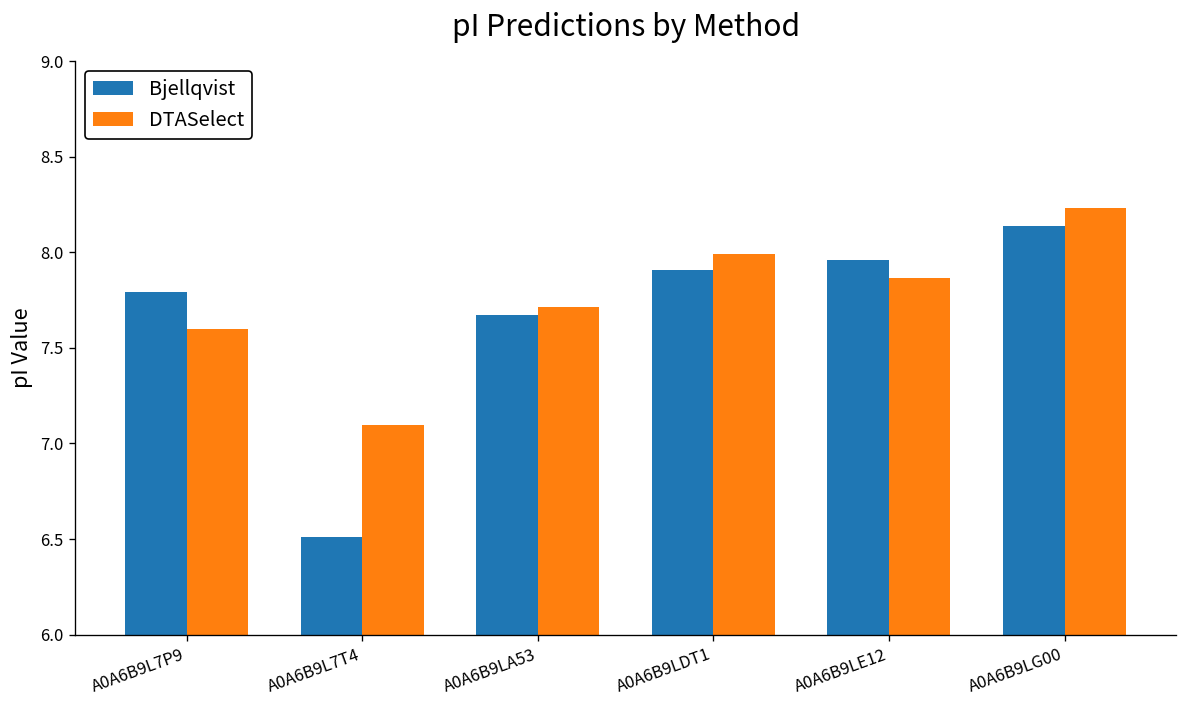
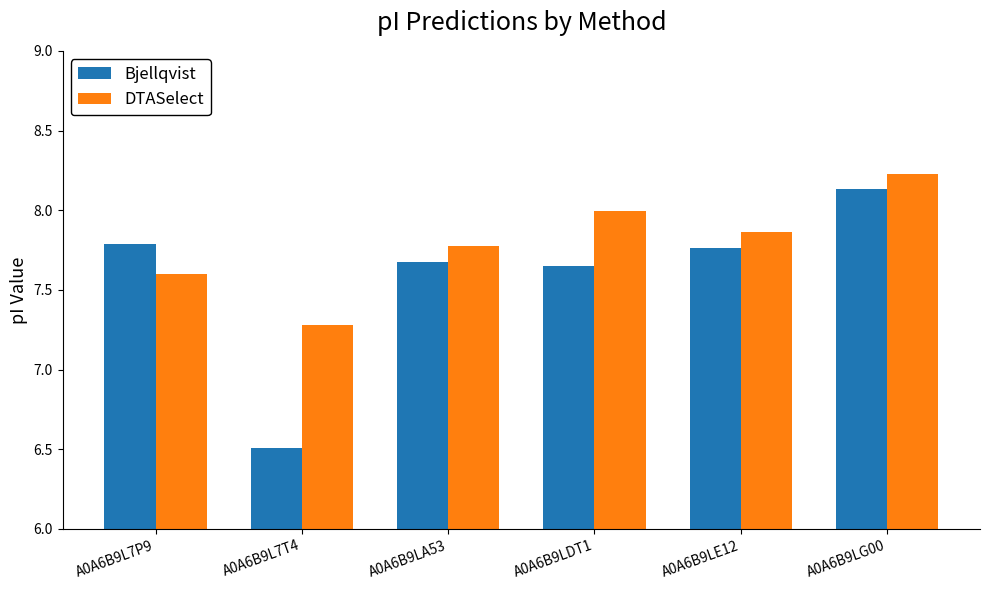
DTASelect, A0A6B9L7T4: 7.10 -> 7.28
DTASelect, A0A6B9LA53: 7.71 -> 7.78
Bjellqvist, A0A6B9LDT1: 7.91 -> 7.65
Bjellqvist, A0A6B9LE12: 7.96 -> 7.76
